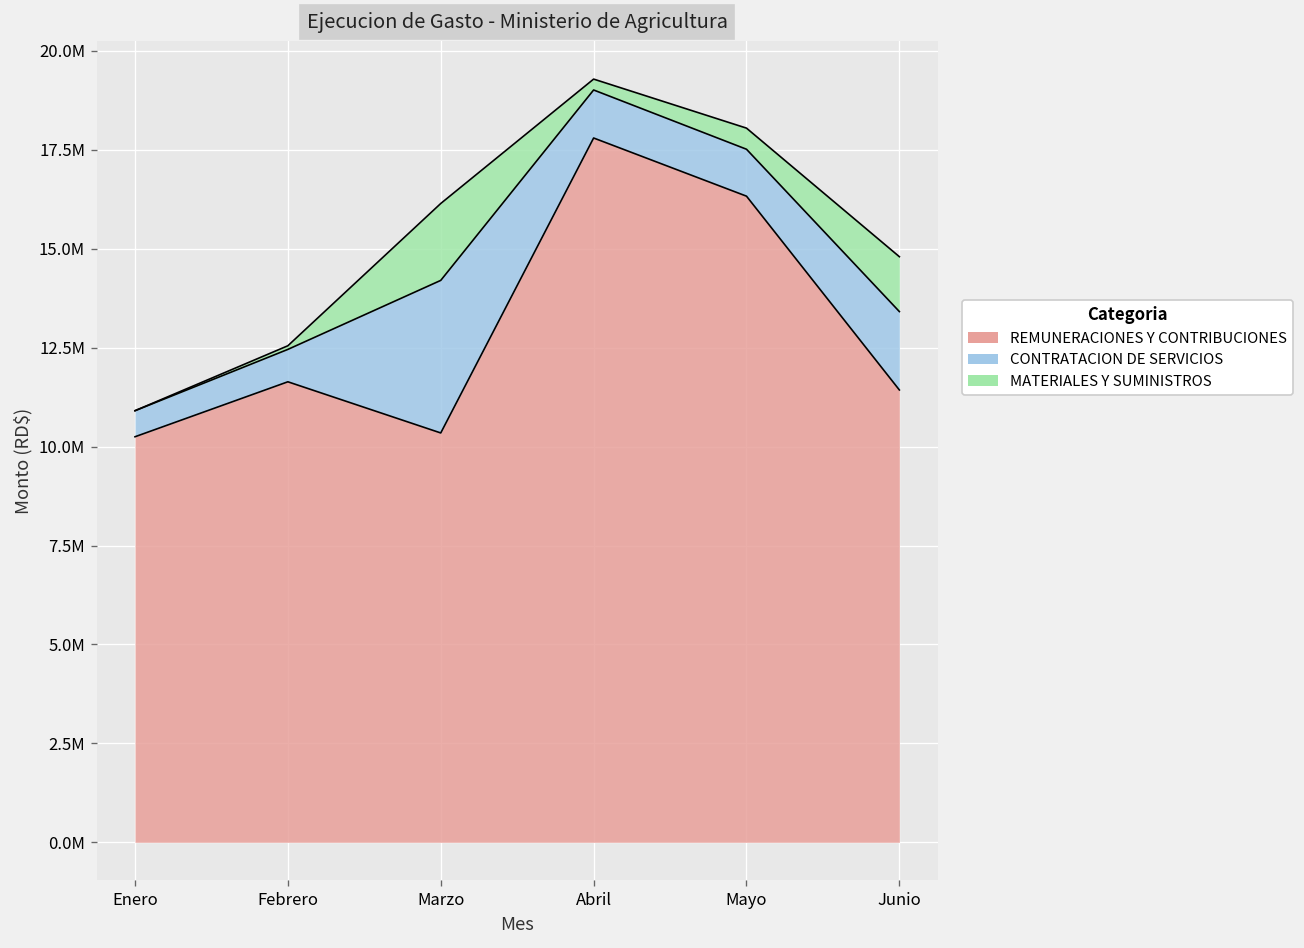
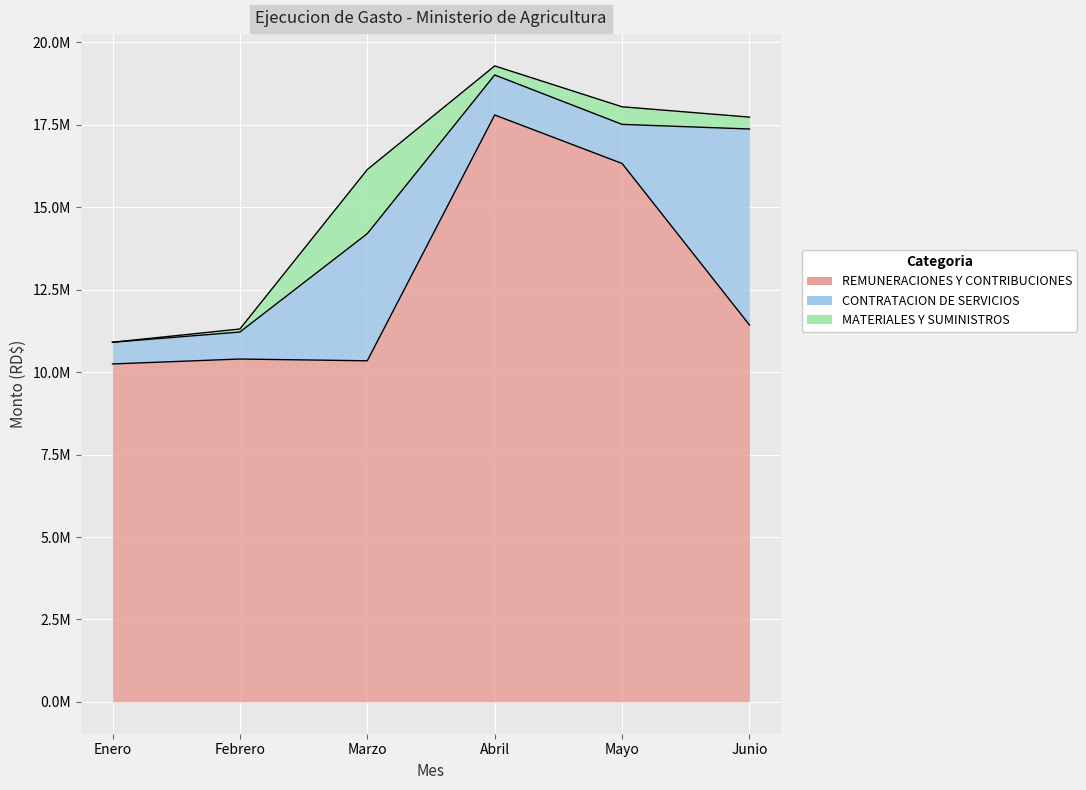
REMUNERACIONES Y CONTRIBUCIONES, Febrero: 11600000 -> 10400000
CONTRATACION DE SERVICIOS, Junio: 2000000 -> 5900000
MATERIALES Y SUMINISTROS, Junio: 1400000 -> 400000
